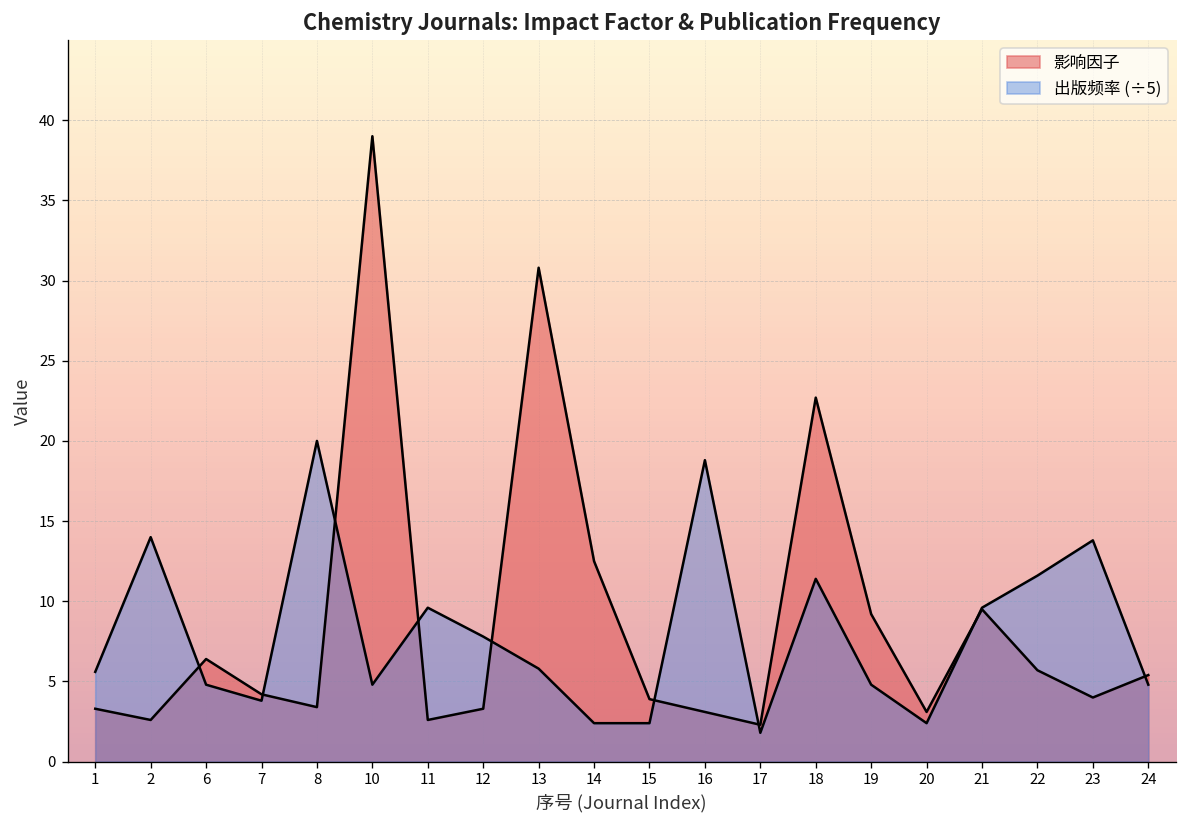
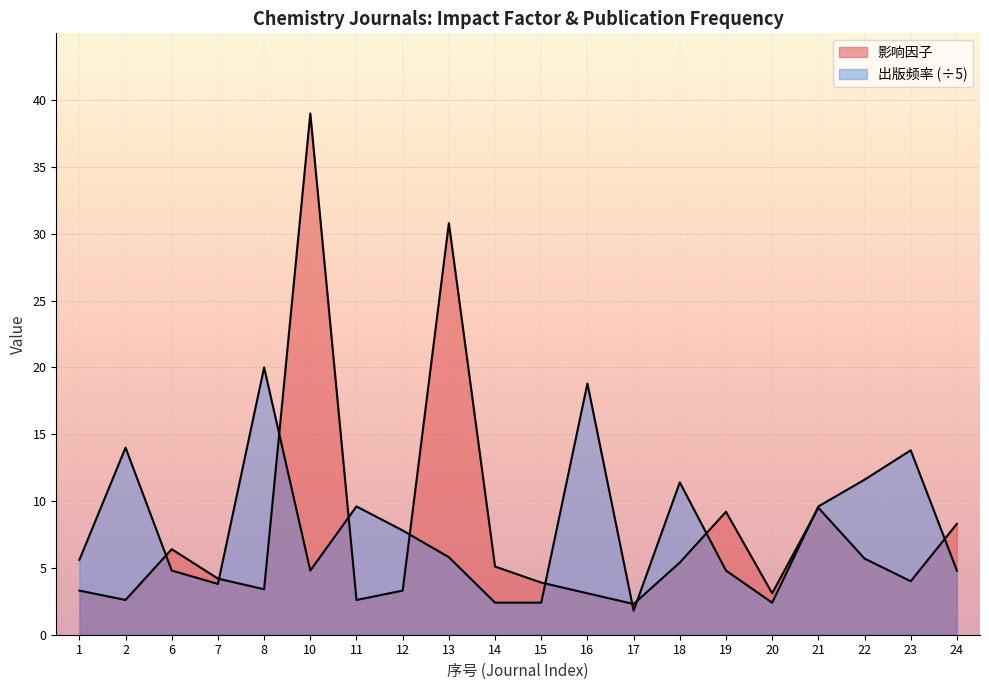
影响因子, 14: 12.5 -> 5.1
影响因子, 18: 22.7 -> 5.4
影响因子, 24: 5.4 -> 8.3
